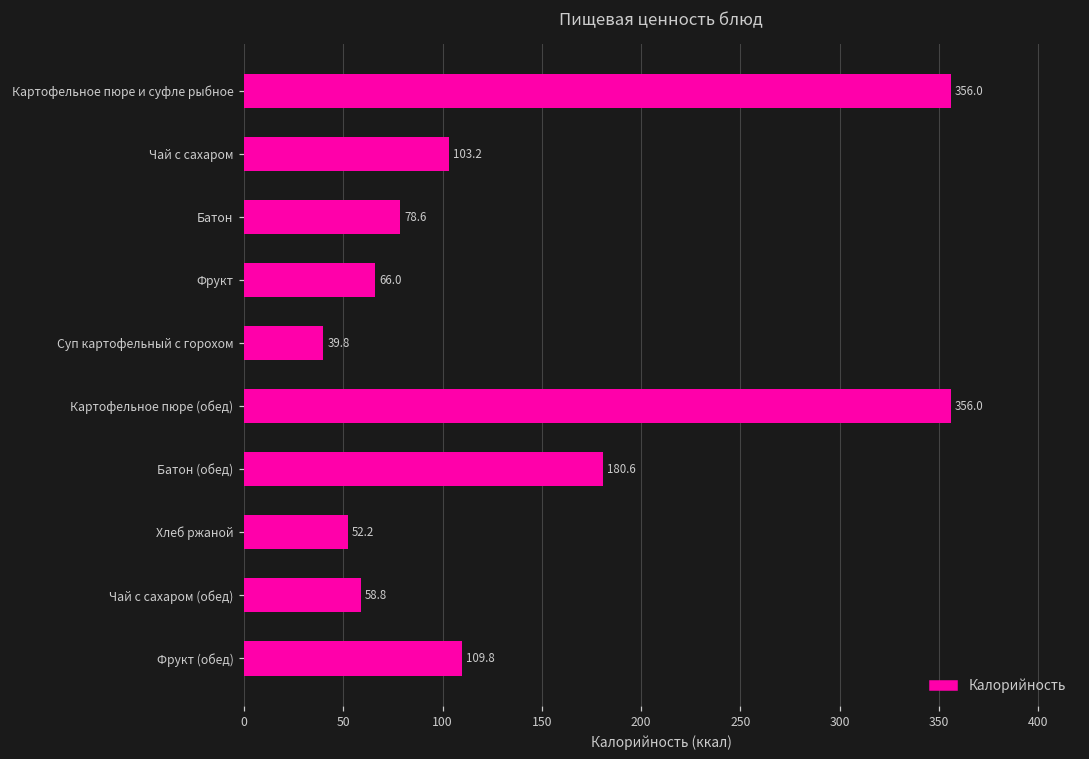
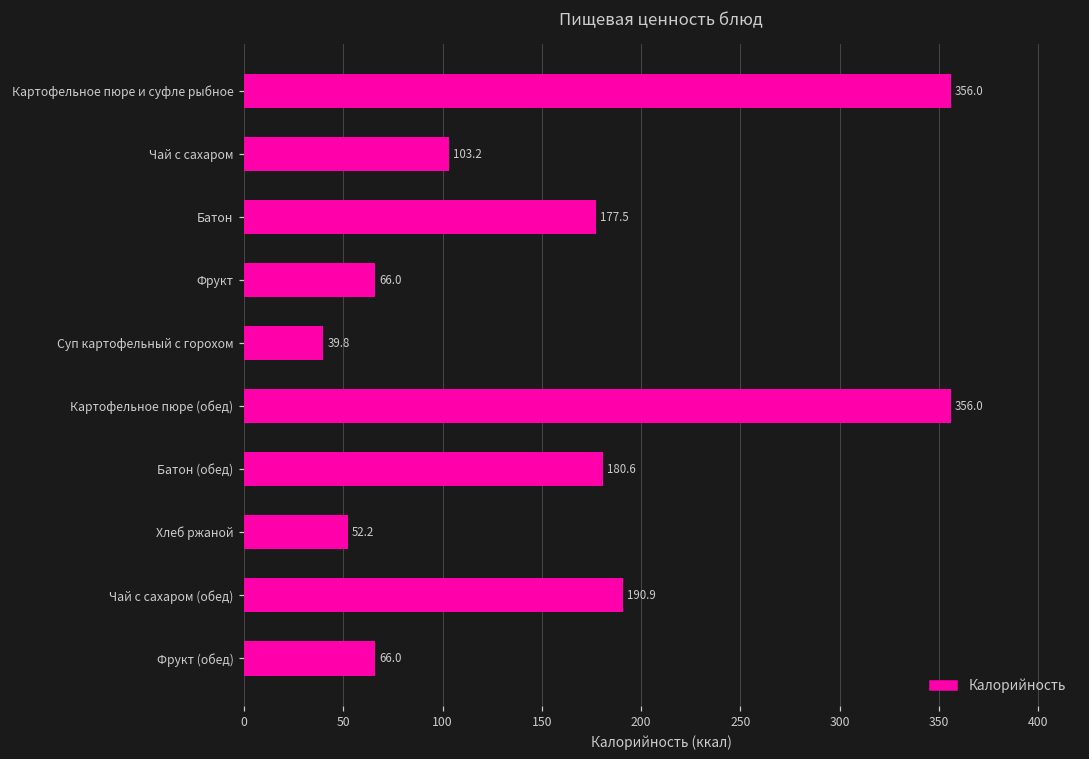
Батон: 78.6 -> 177.5
Чай с сахаром (обед): 58.8 -> 190.9
Фрукт (обед): 109.8 -> 66.0
